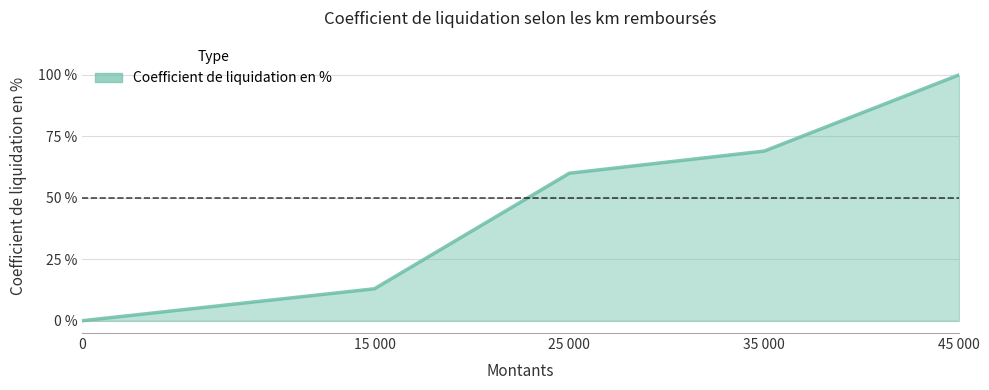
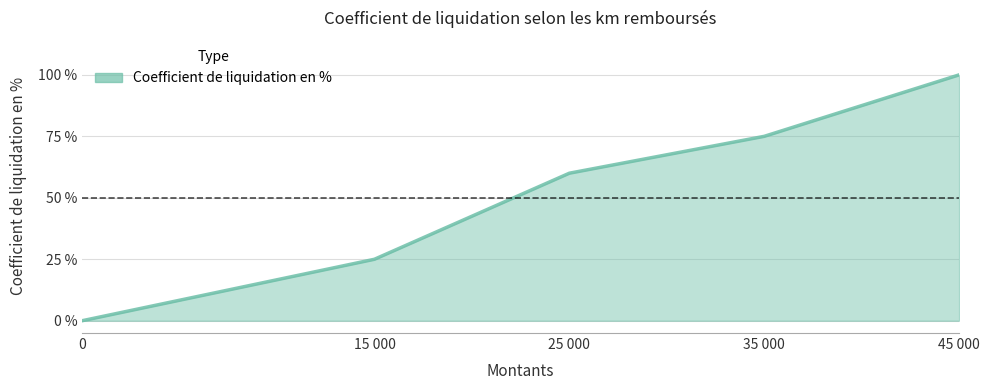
15 000: 13 % -> 25 %
35 000: 69 % -> 75 %
